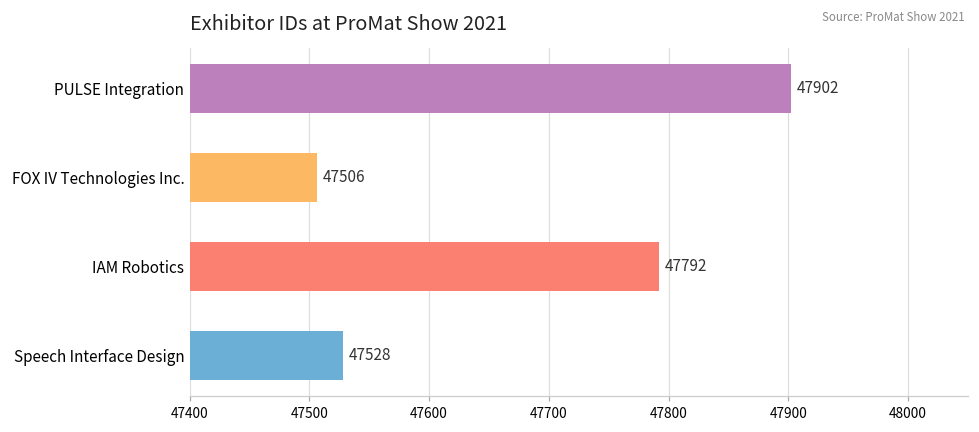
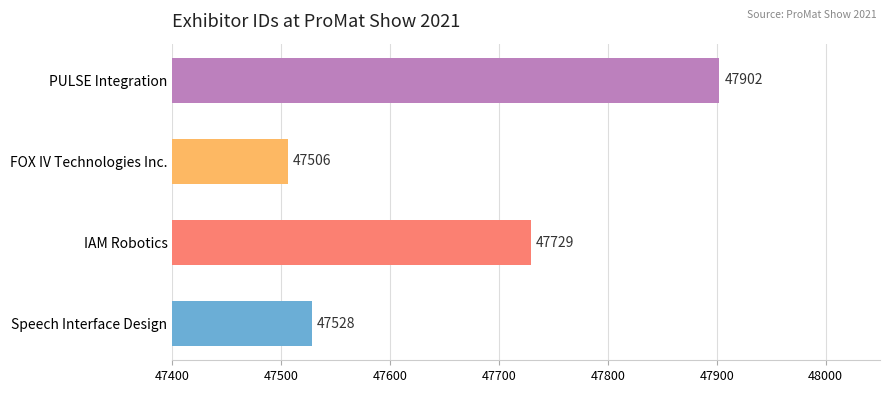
IAM Robotics: 47792 -> 47729
